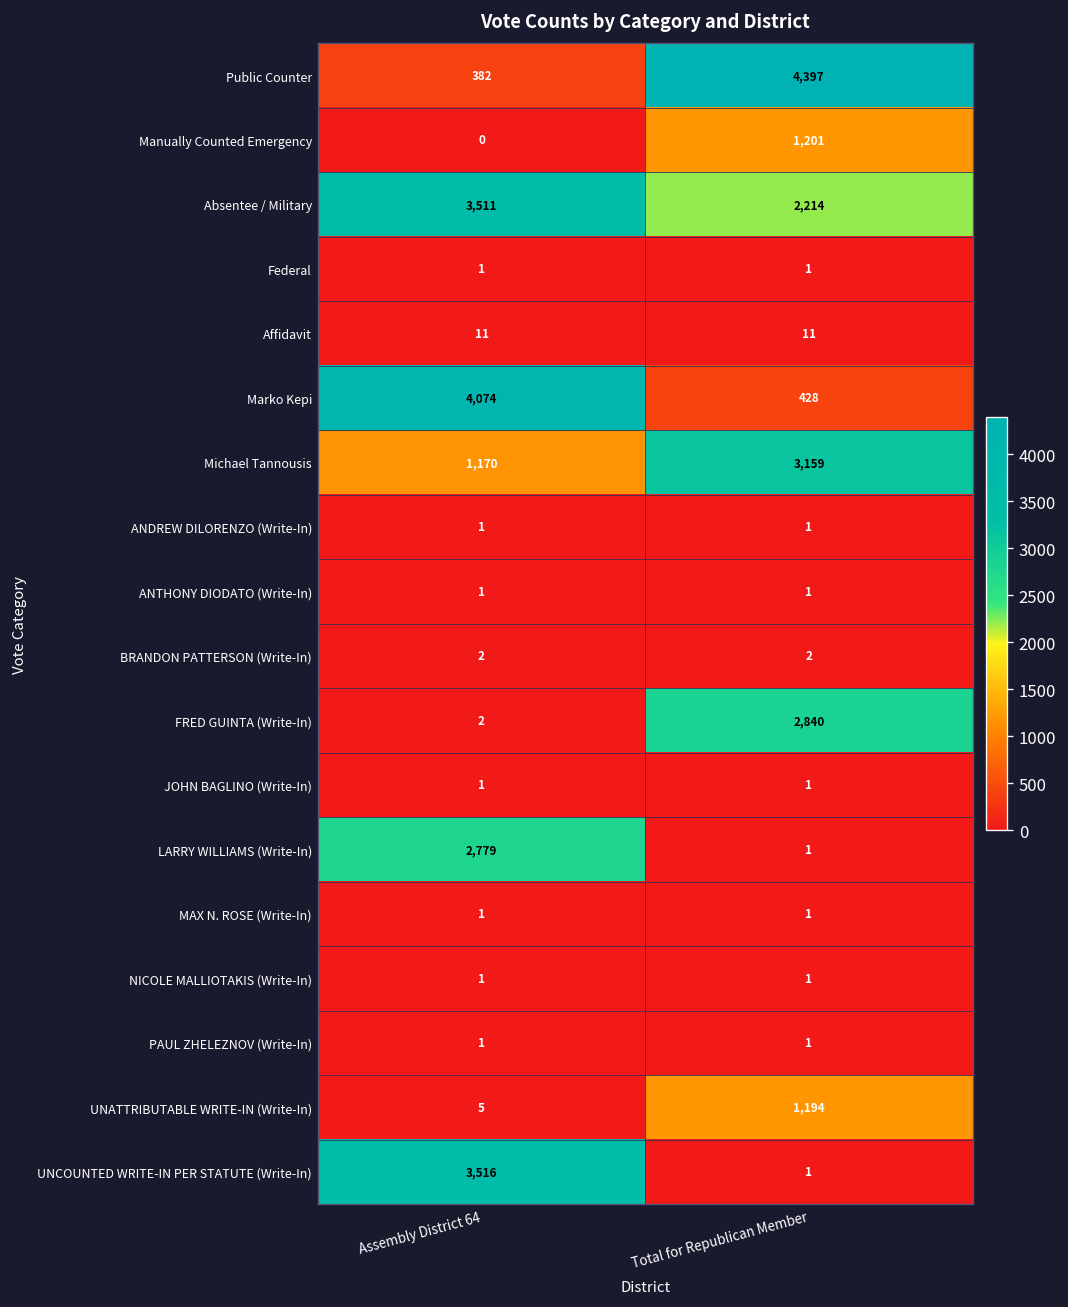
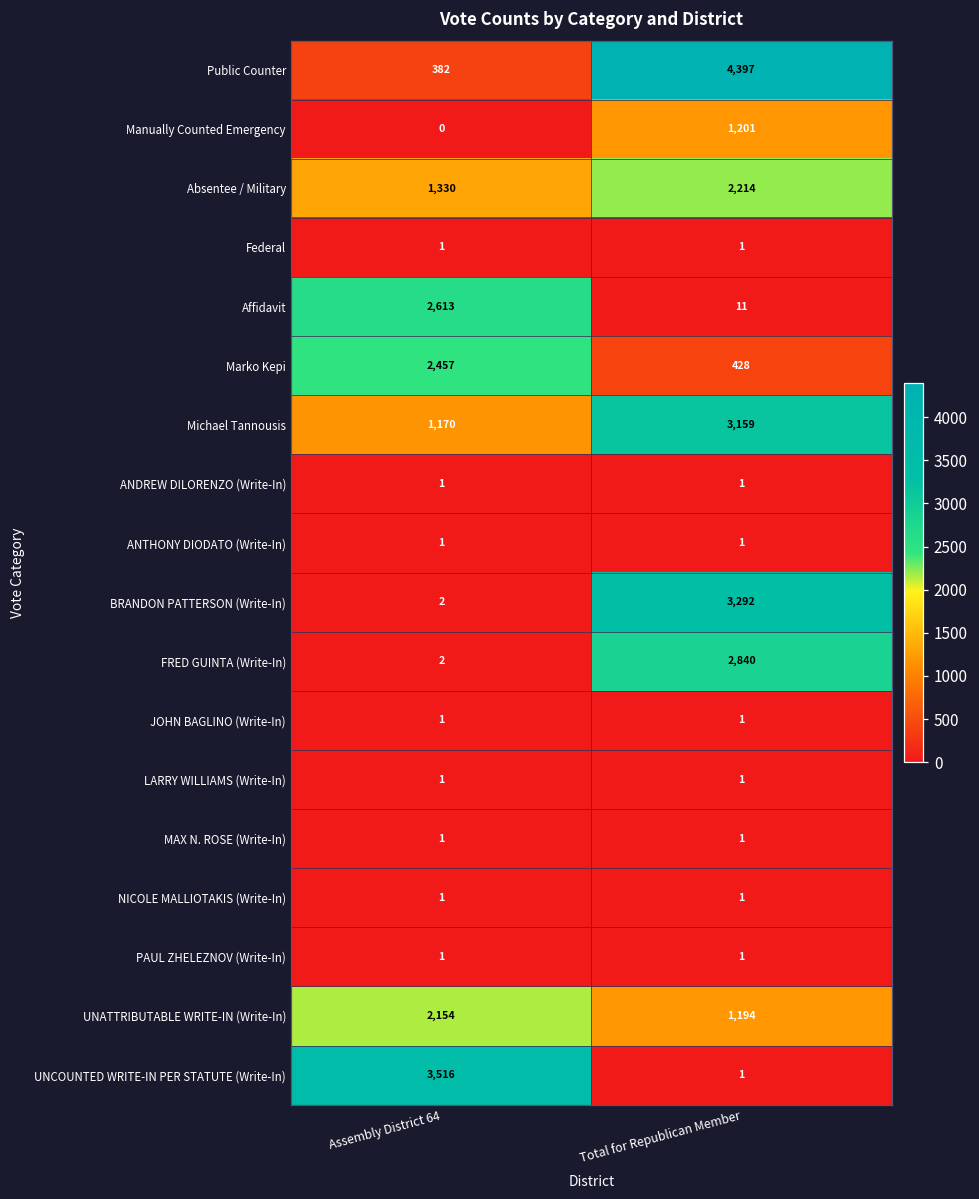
Absentee / Military, Assembly District 64: 3,511 -> 1,330
Affidavit, Assembly District 64: 11 -> 2,613
Marko Kepi, Assembly District 64: 4,074 -> 2,457
BRANDON PATTERSON (Write-In), Total for Republican Member: 2 -> 3,292
LARRY WILLIAMS (Write-In), Assembly District 64: 2,779 -> 1
UNATTRIBUTABLE WRITE-IN (Write-In), Assembly District 64: 5 -> 2,154
